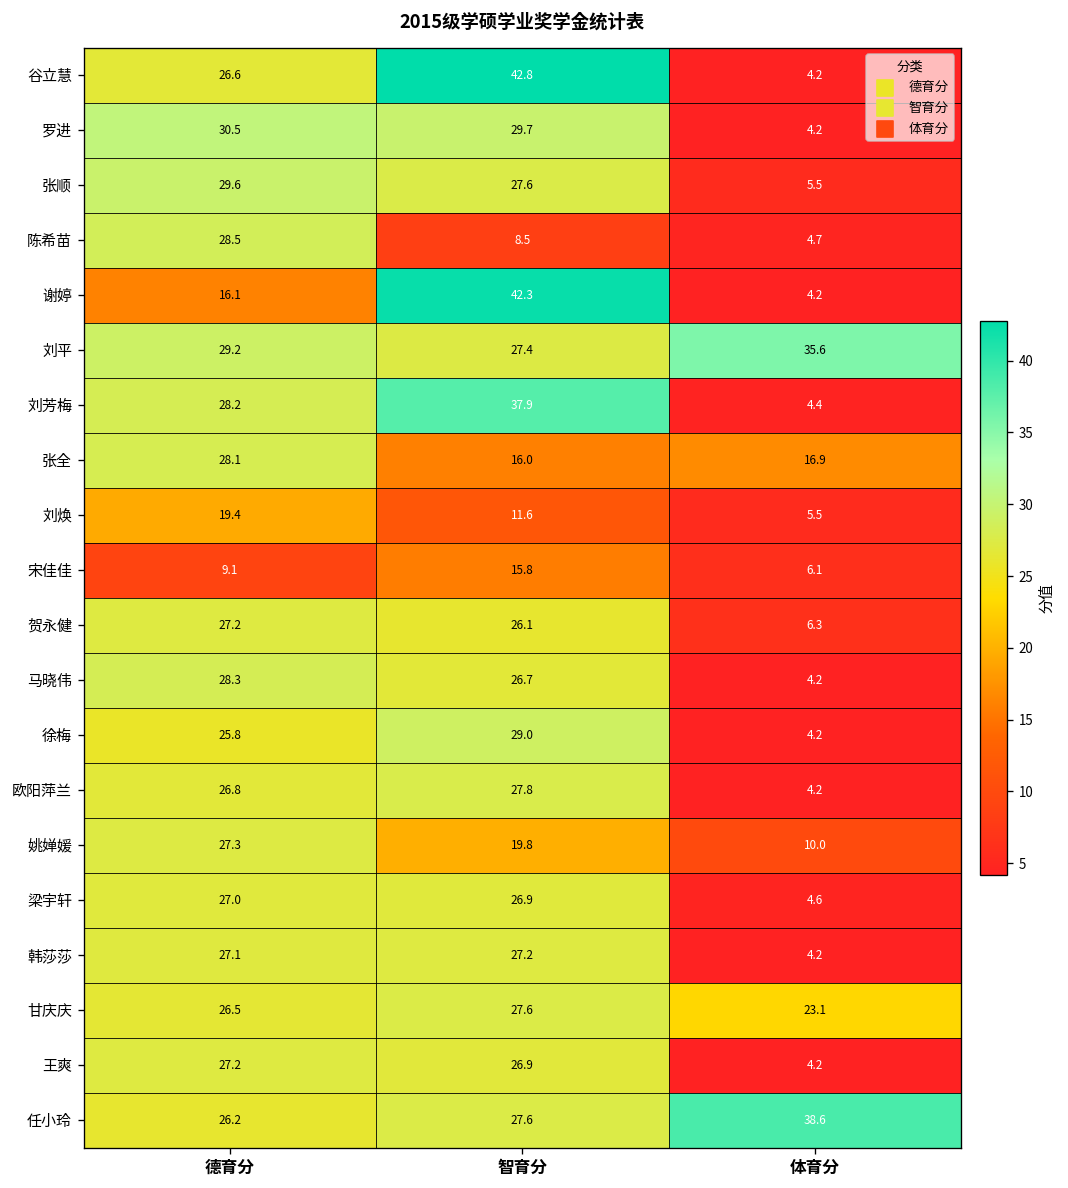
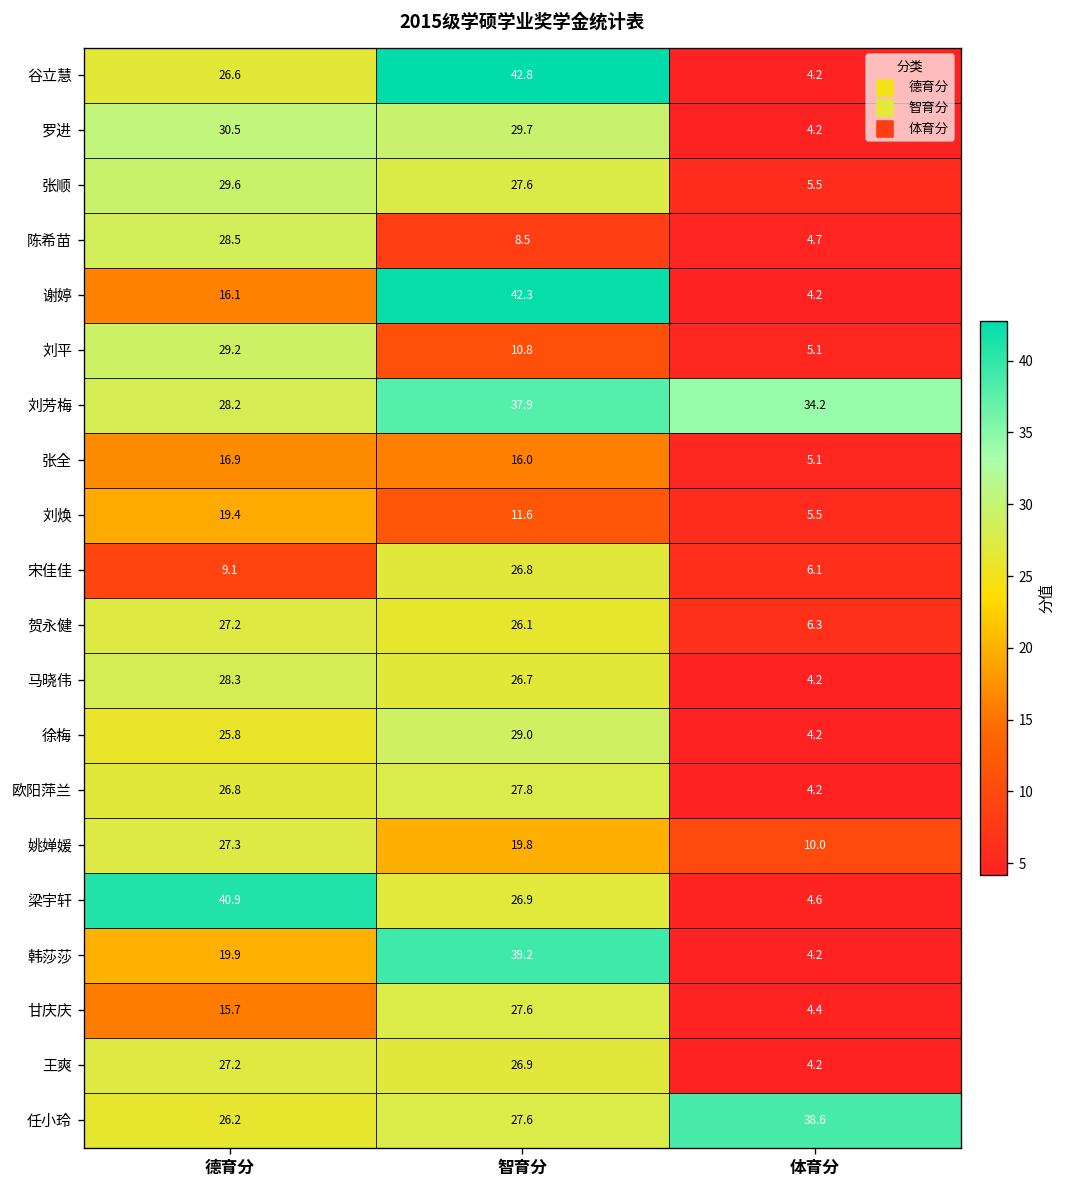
刘平, 智育分: 27.4 -> 10.8
刘平, 体育分: 35.6 -> 5.1
刘芳梅, 体育分: 4.4 -> 34.2
张全, 德育分: 28.1 -> 16.9
张全, 体育分: 16.9 -> 5.1
宋佳佳, 智育分: 15.8 -> 26.8
梁宇轩, 德育分: 27.0 -> 40.9
韩莎莎, 德育分: 27.1 -> 19.9
韩莎莎, 智育分: 27.2 -> 39.2
甘庆庆, 德育分: 26.5 -> 15.7
甘庆庆, 体育分: 23.1 -> 4.4
